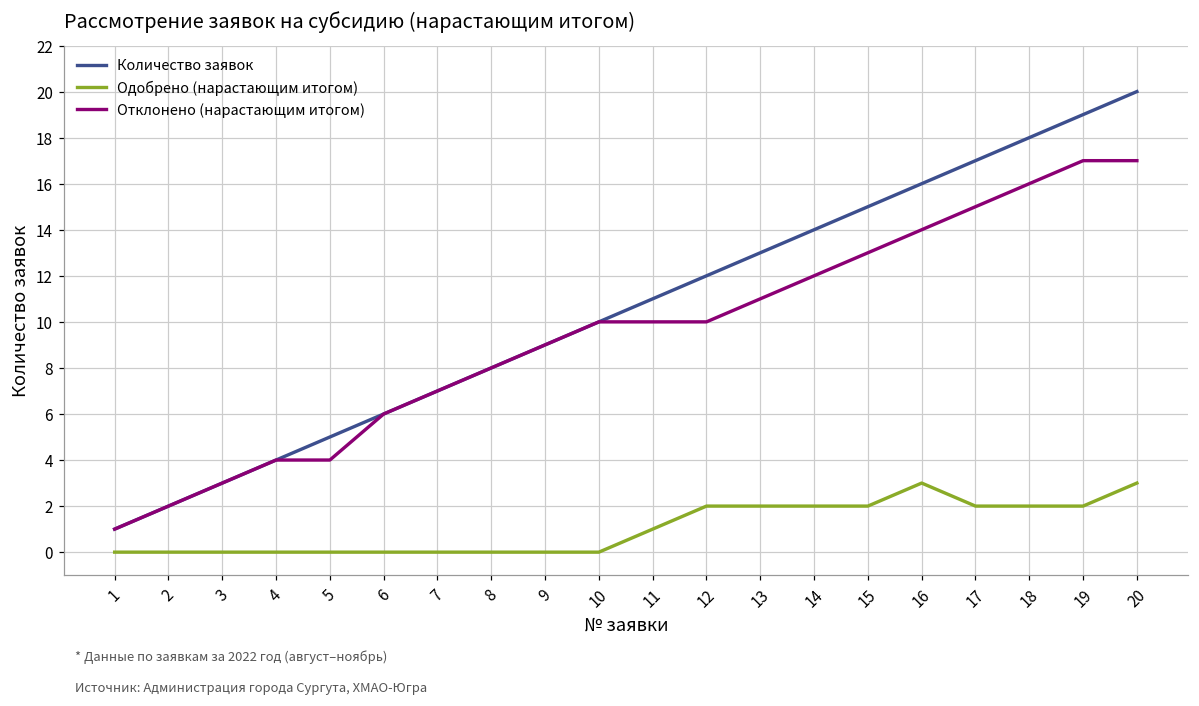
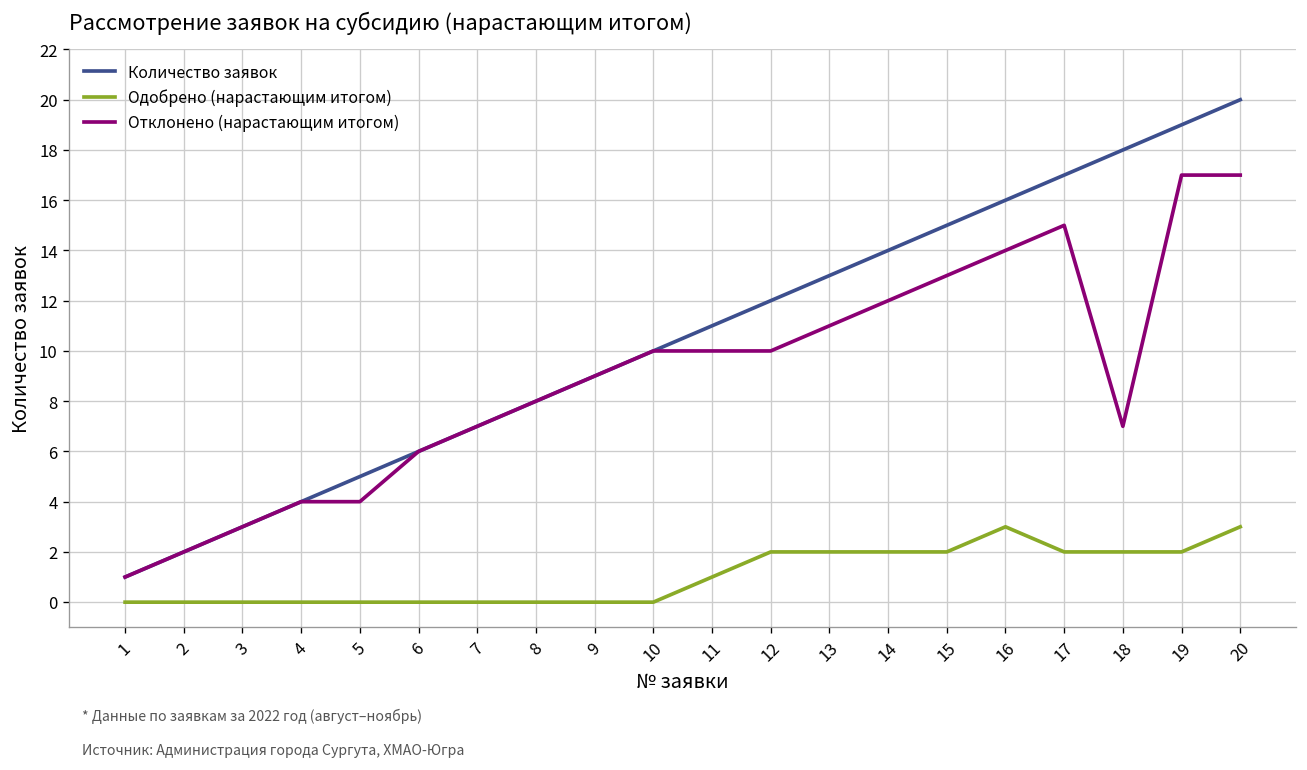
Отклонено (нарастающим итогом), 18: 16 -> 7
